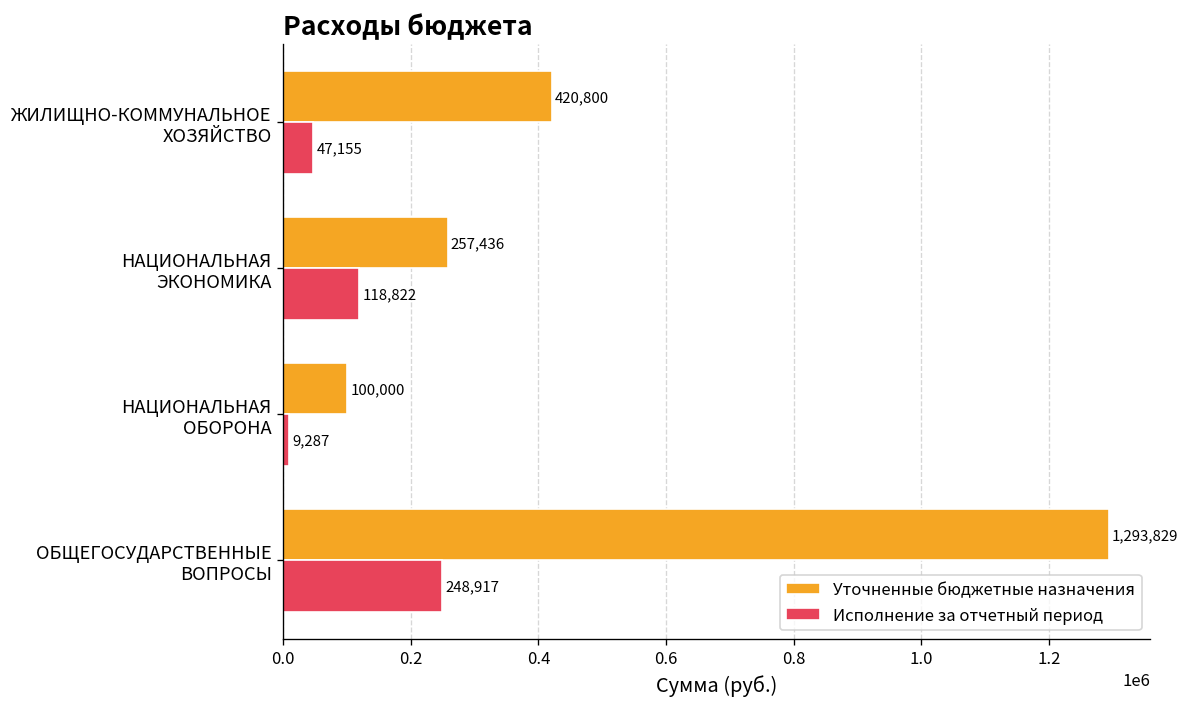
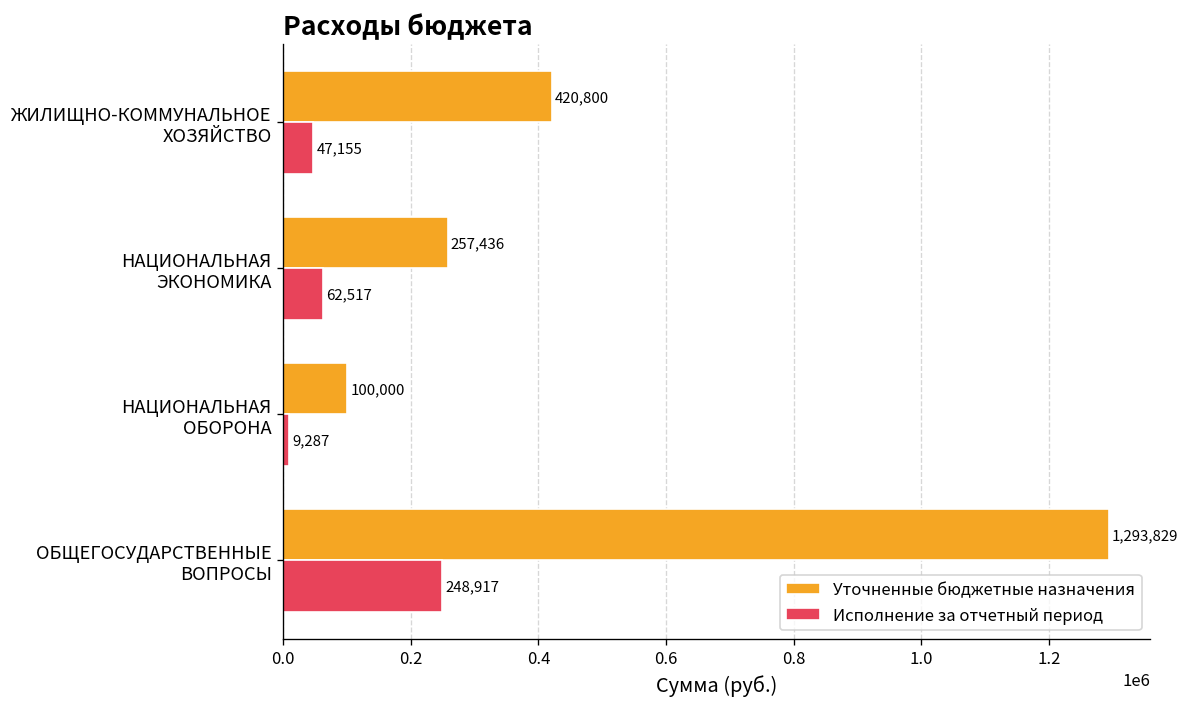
Исполнение за отчетный период, НАЦИОНАЛЬНАЯ ЭКОНОМИКА: 118,822 -> 62,517
